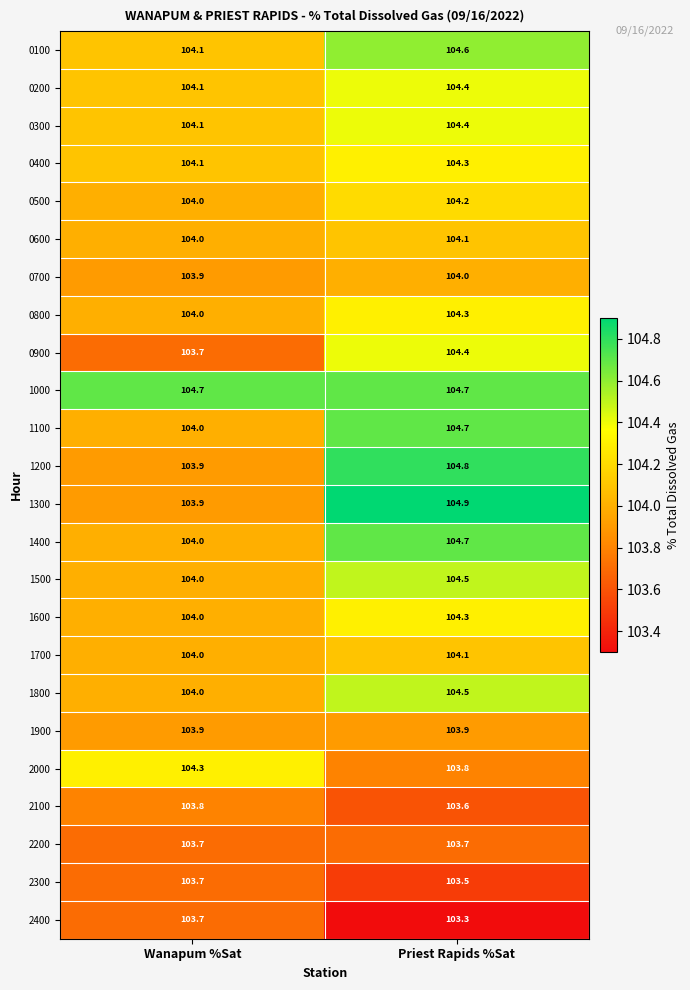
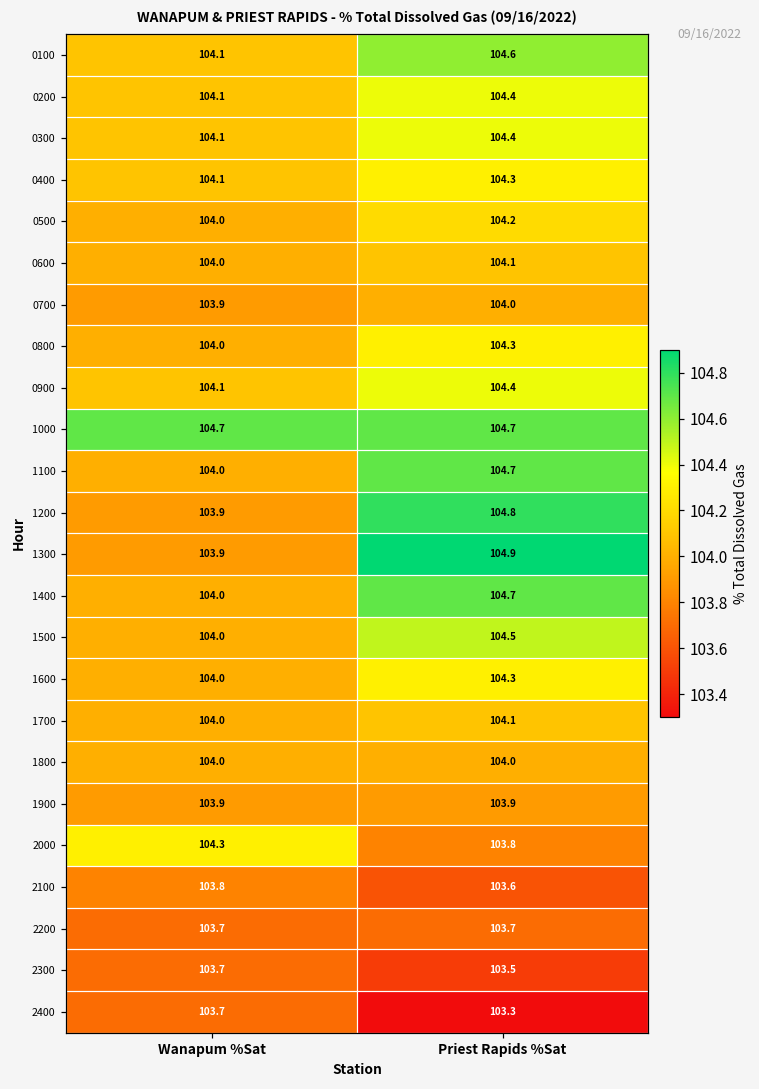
0900, Wanapum %Sat: 103.7 -> 104.1
1800, Priest Rapids %Sat: 104.5 -> 104.0
